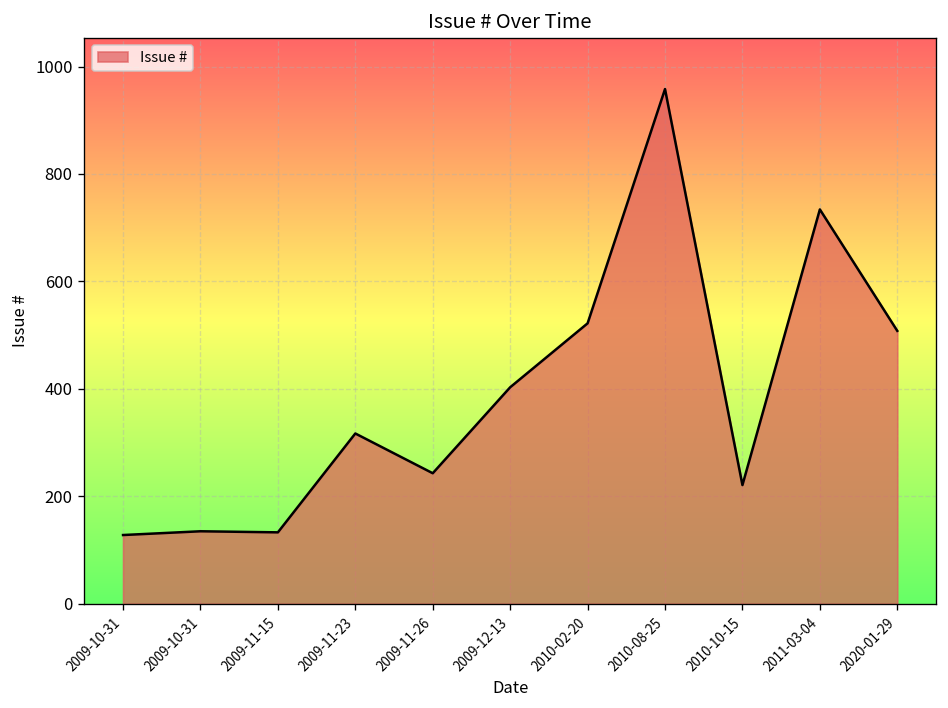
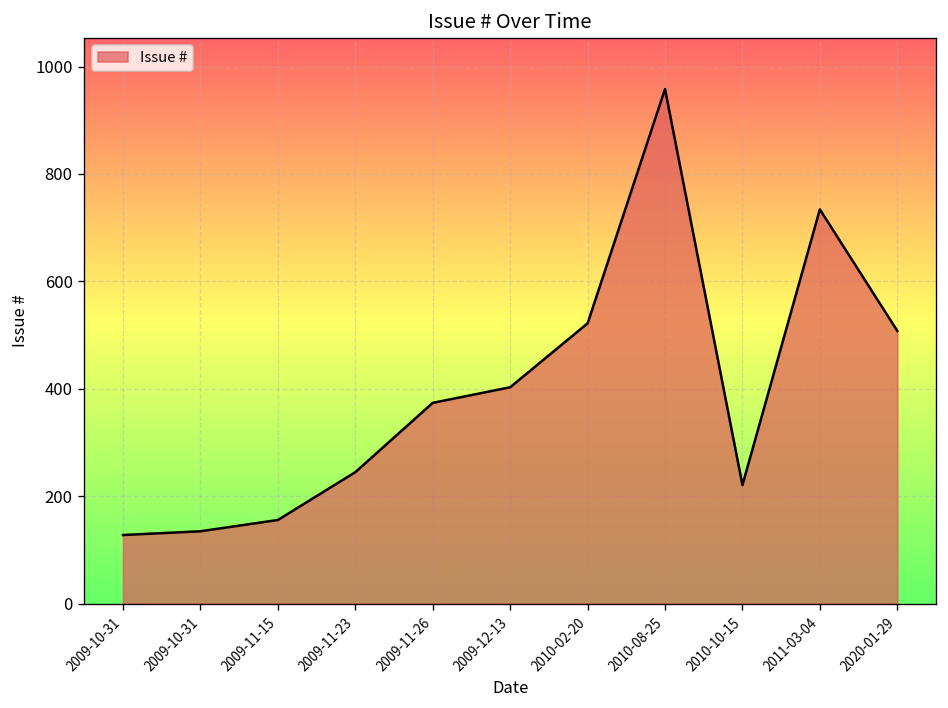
2009-11-15: 130 -> 160
2009-11-23: 320 -> 250
2009-11-26: 240 -> 370
